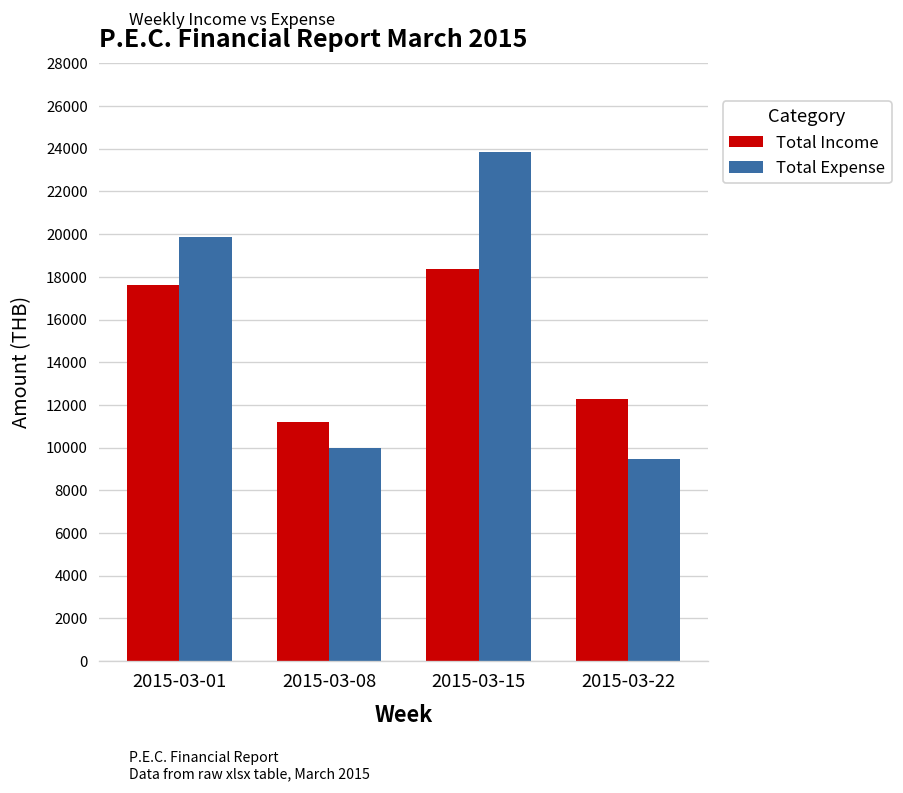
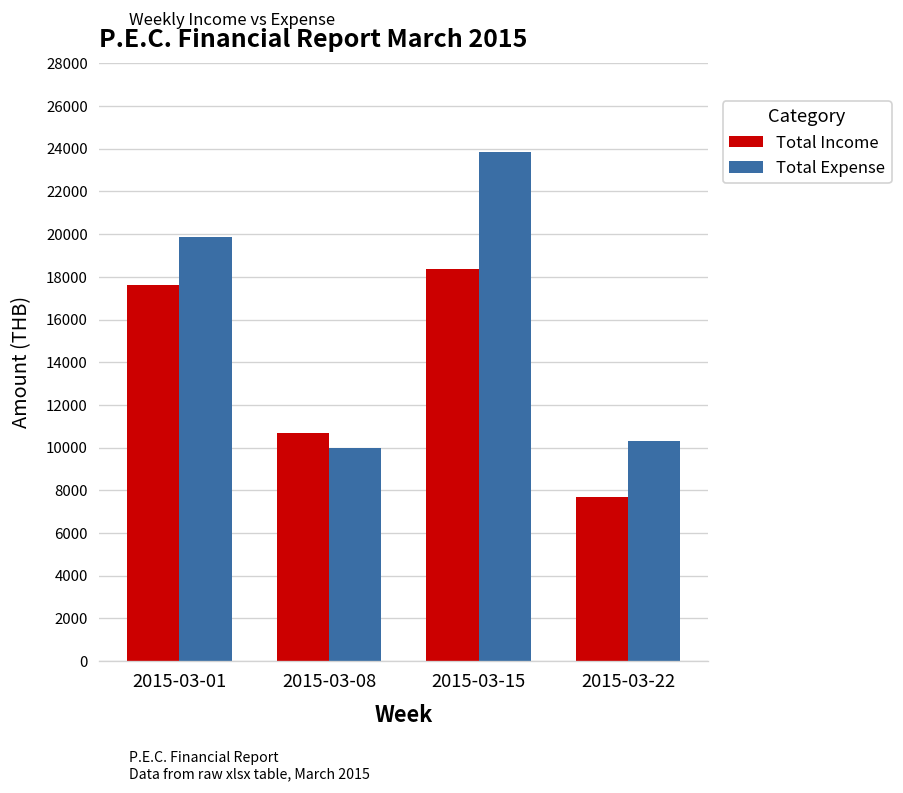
Total Income, 2015-03-08: 11200 -> 10700
Total Income, 2015-03-22: 12300 -> 7700
Total Expense, 2015-03-22: 9500 -> 10300
